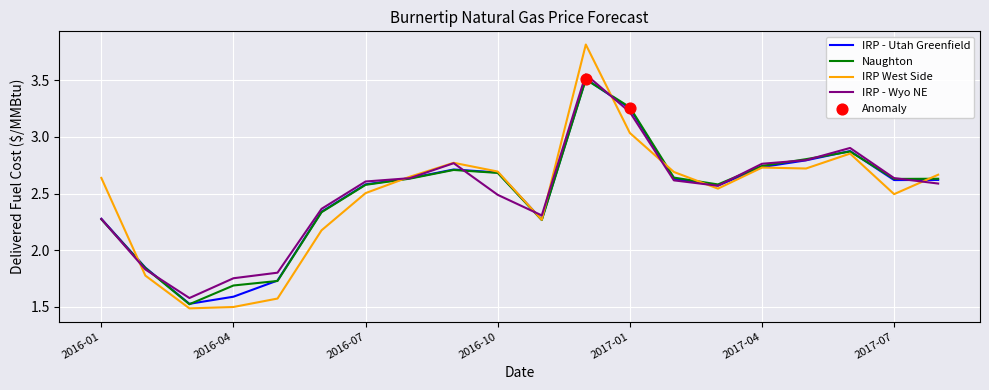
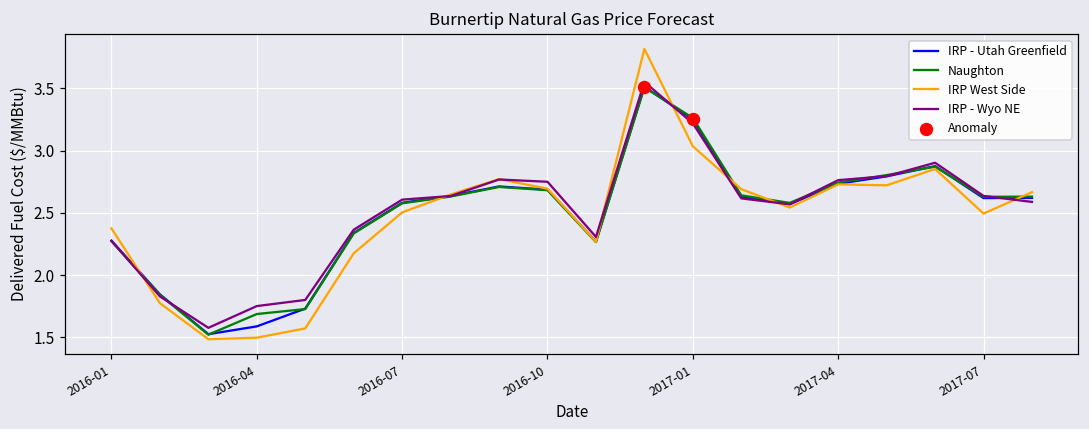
IRP West Side, 2016-01: 2.64 -> 2.37
IRP - Wyo NE, 2016-10: 2.49 -> 2.75
